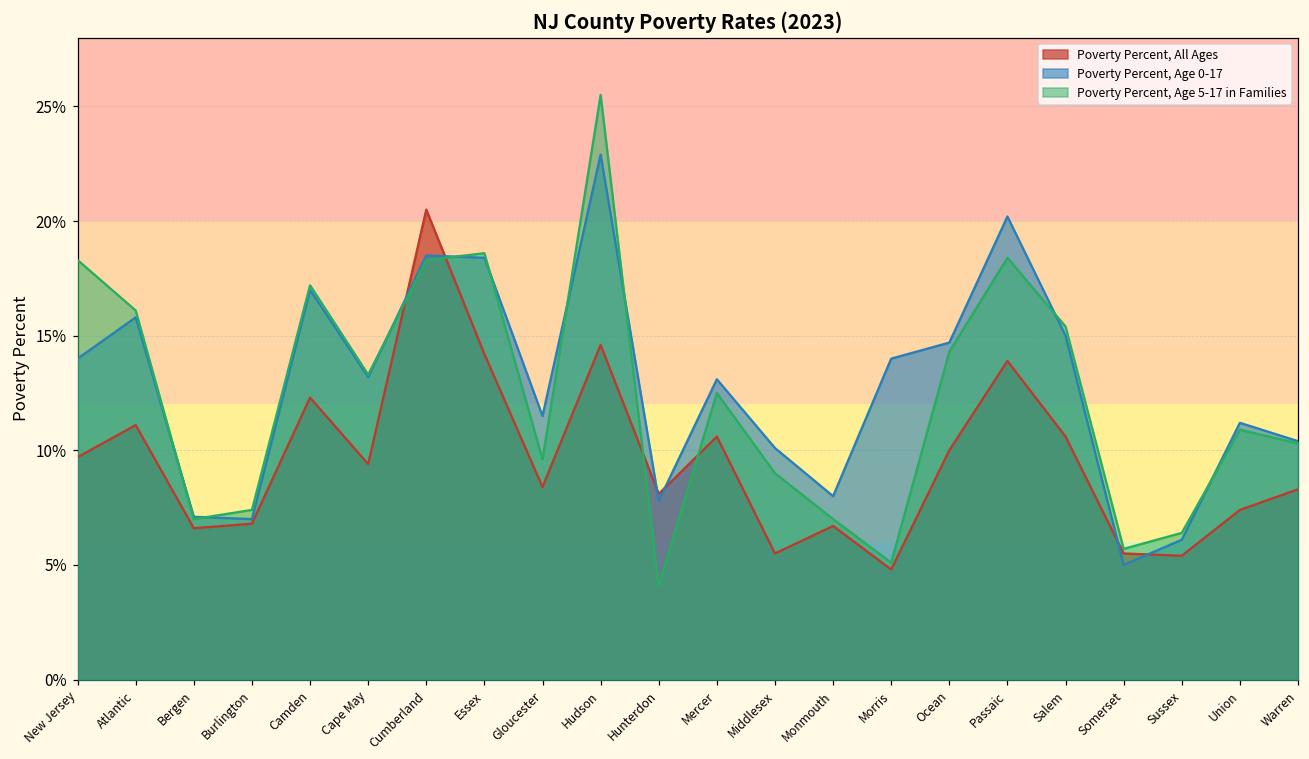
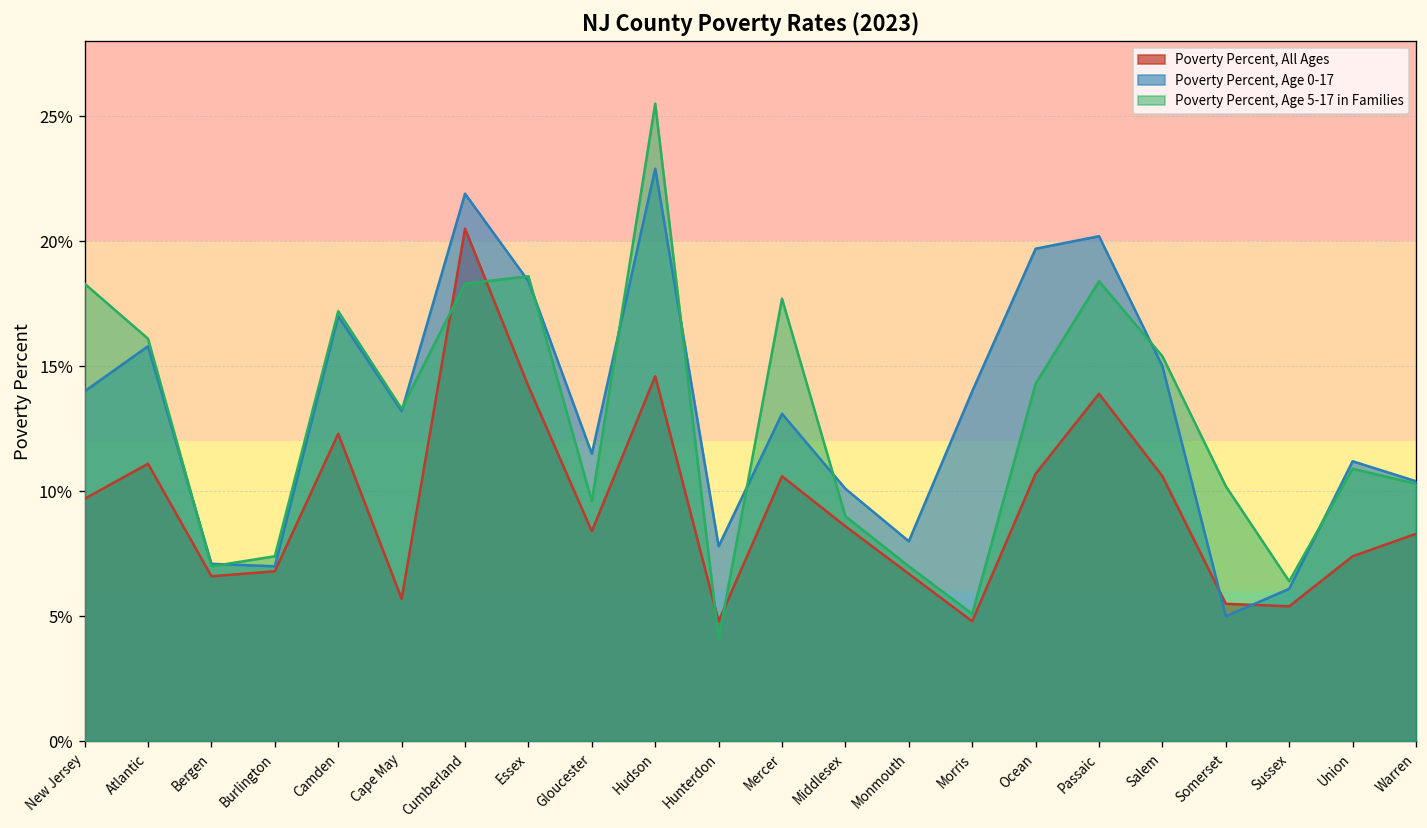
Poverty Percent, All Ages, Cape May: 9.4% -> 5.7%
Poverty Percent, Age 0-17, Cumberland: 18.5% -> 21.9%
Poverty Percent, All Ages, Hunterdon: 8.1% -> 4.8%
Poverty Percent, Age 5-17 in Families, Mercer: 12.5% -> 17.7%
Poverty Percent, All Ages, Middlesex: 5.5% -> 8.6%
Poverty Percent, All Ages, Ocean: 10.0% -> 10.7%
Poverty Percent, Age 0-17, Ocean: 14.7% -> 19.7%
Poverty Percent, Age 5-17 in Families, Somerset: 5.7% -> 10.2%
